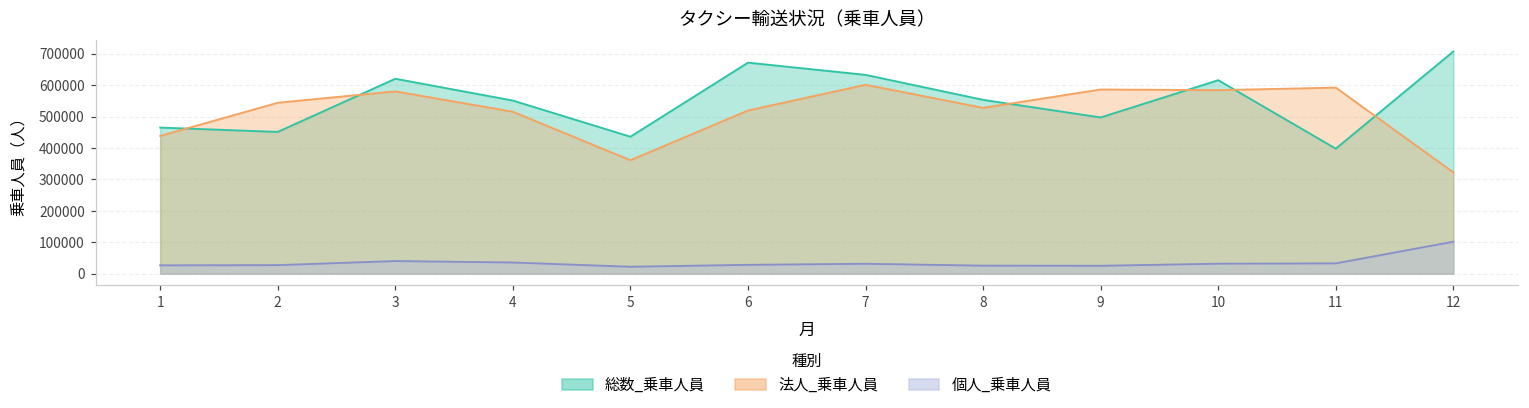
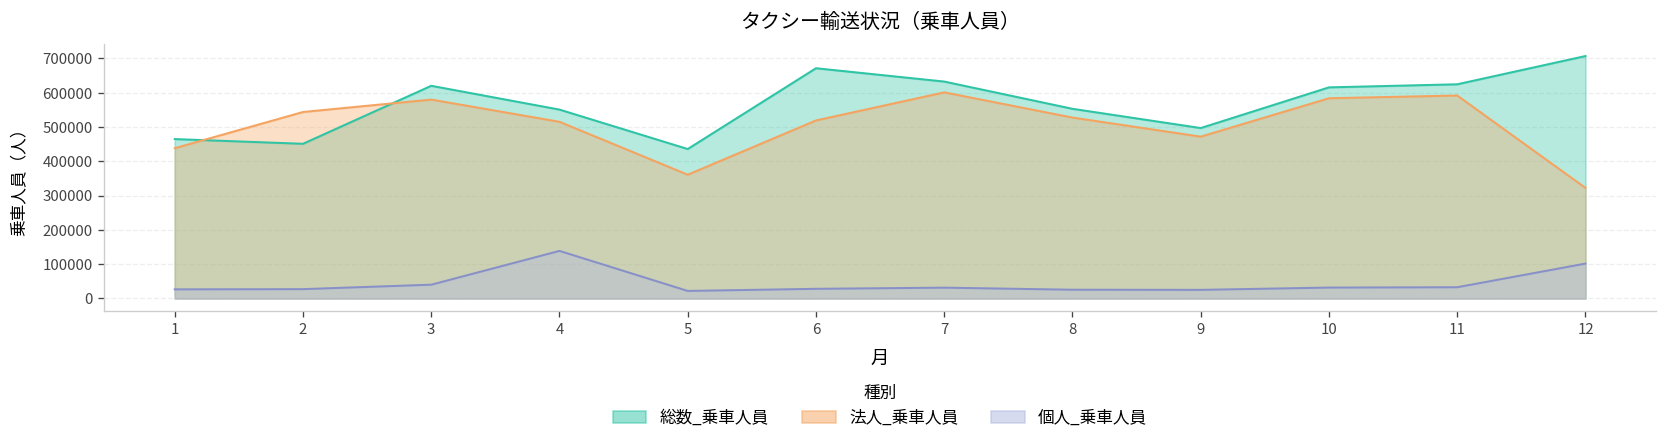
個人_乗車人員, 4: 40000 -> 140000
法人_乗車人員, 9: 590000 -> 470000
総数_乗車人員, 11: 400000 -> 620000
